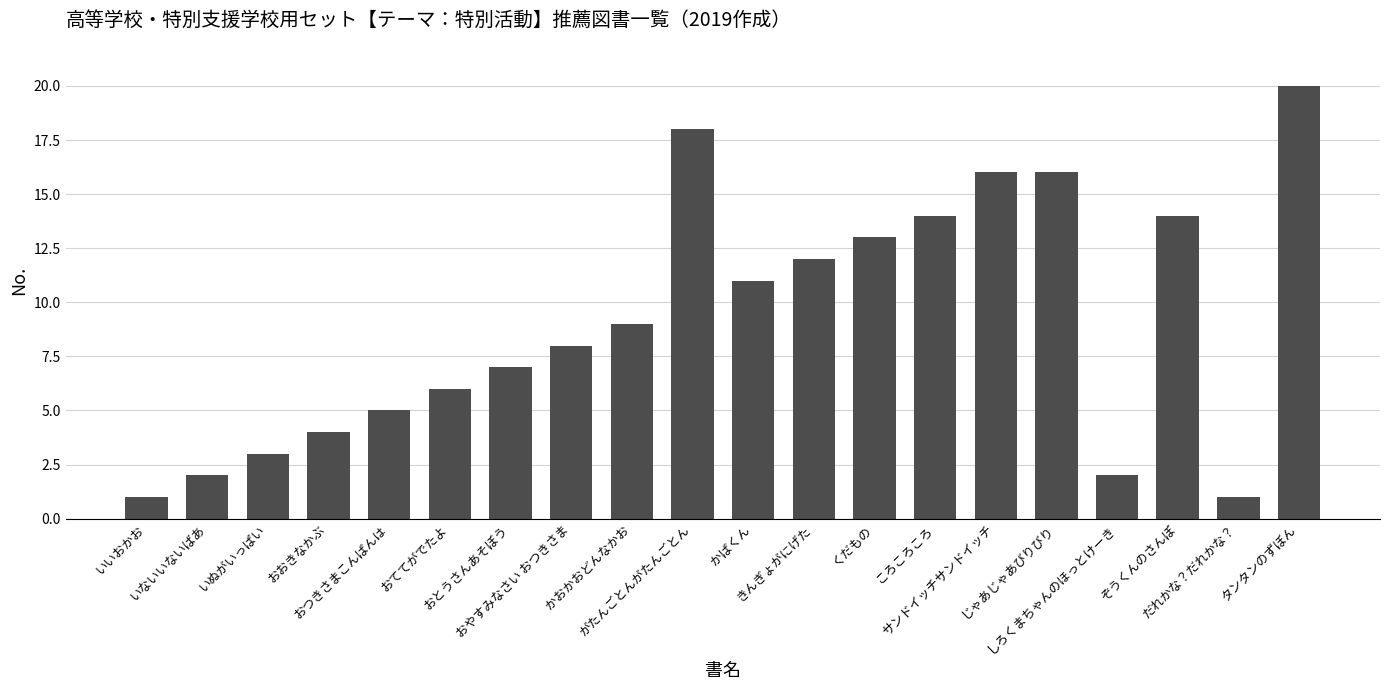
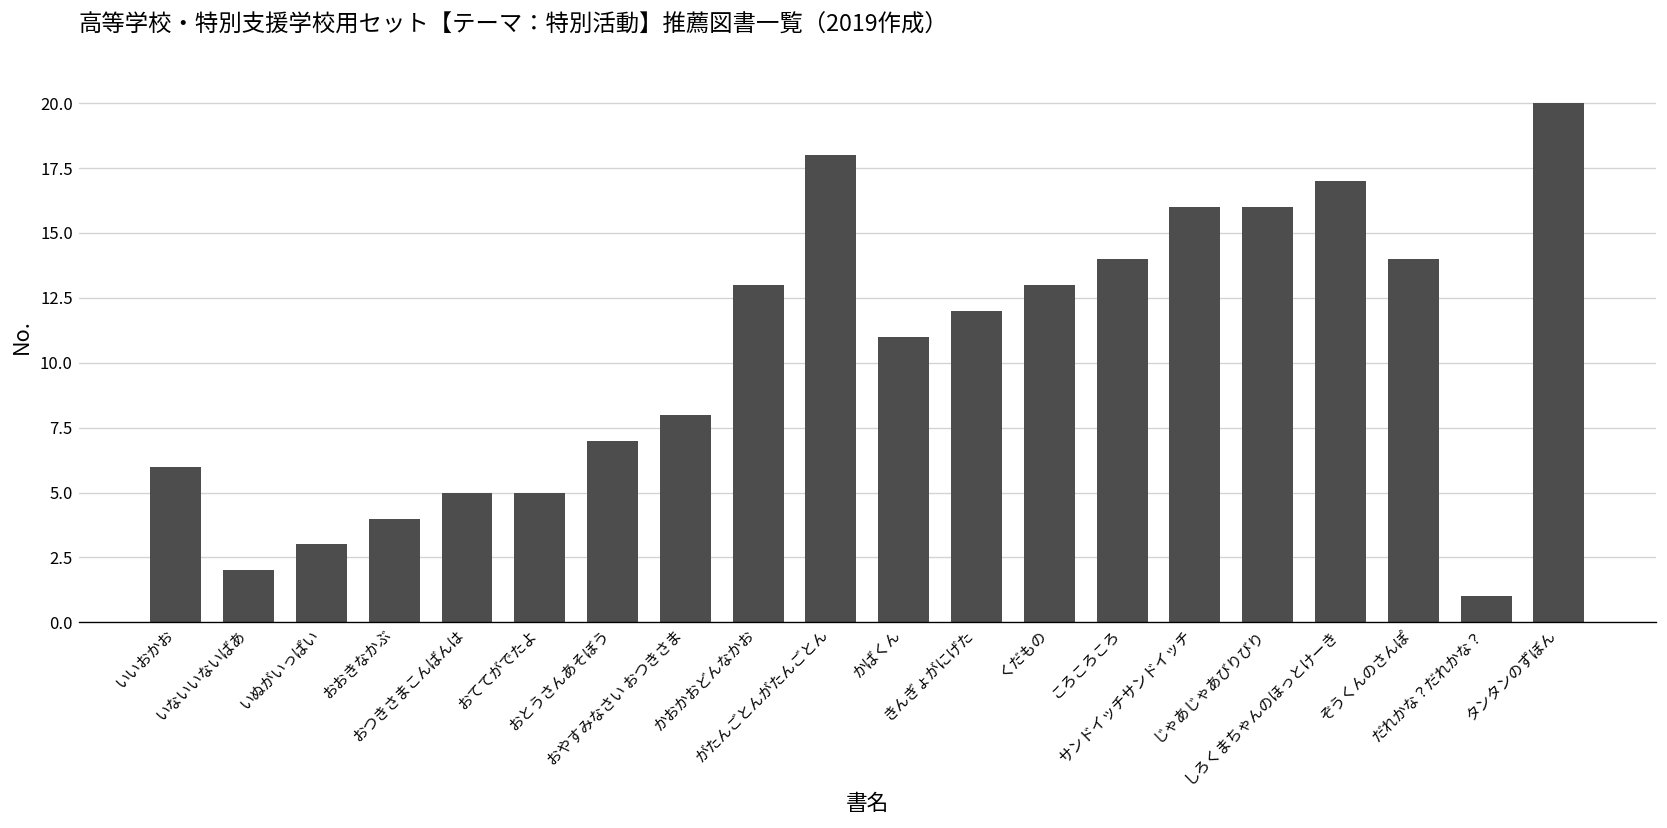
いいおかお: 1 -> 6
おててがでたよ: 6 -> 5
かおかおどんなかお: 9 -> 13
しろくまちゃんのほっとけーき: 2 -> 17
